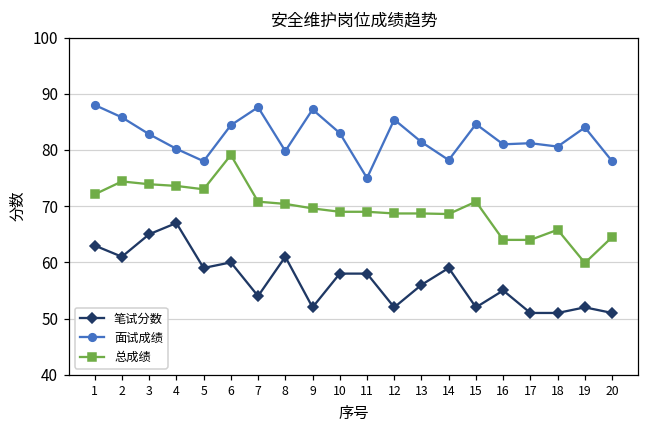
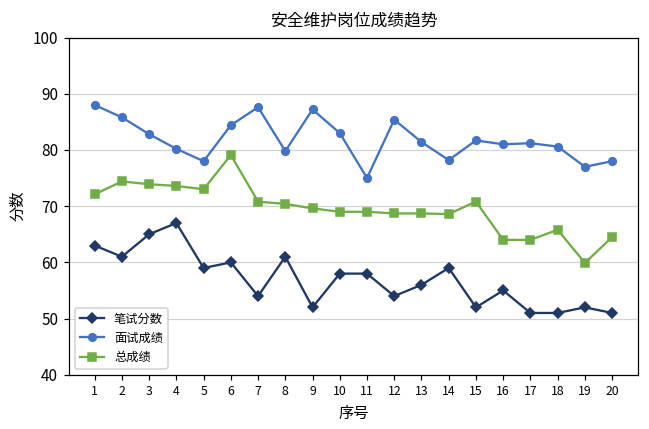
笔试分数, 12: 52 -> 54
面试成绩, 15: 85 -> 82
面试成绩, 19: 84 -> 77
